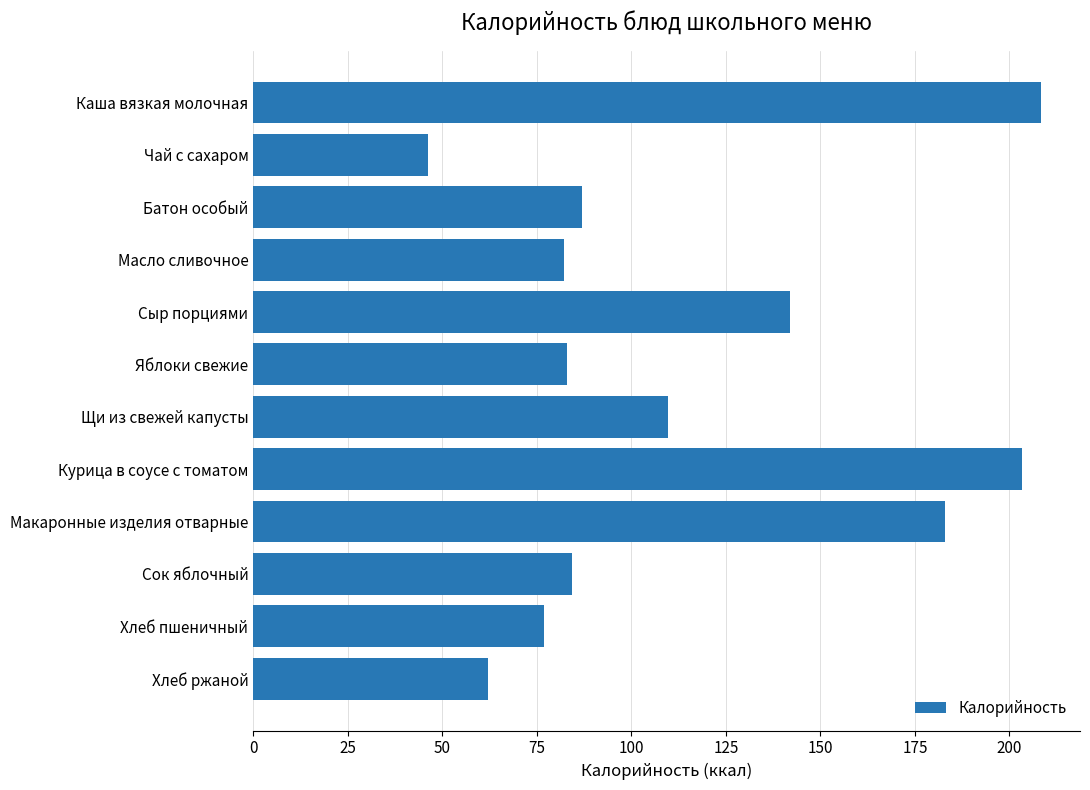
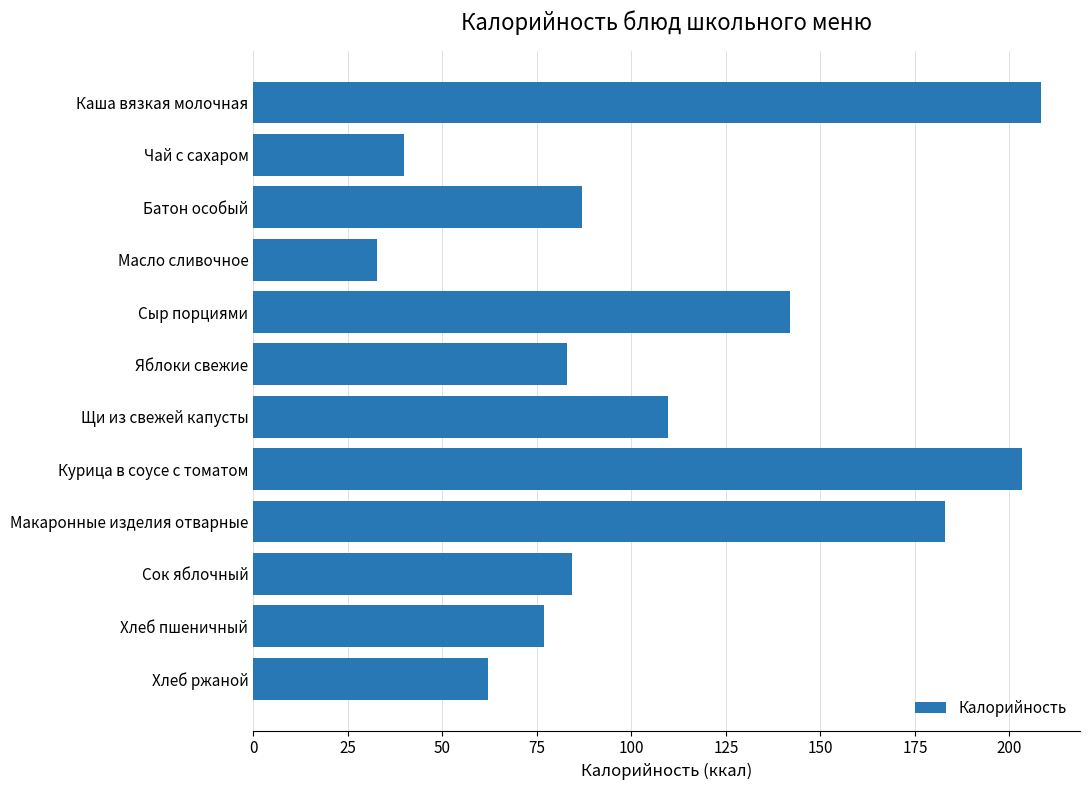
Чай с сахаром: 46 -> 40
Масло сливочное: 82 -> 33
